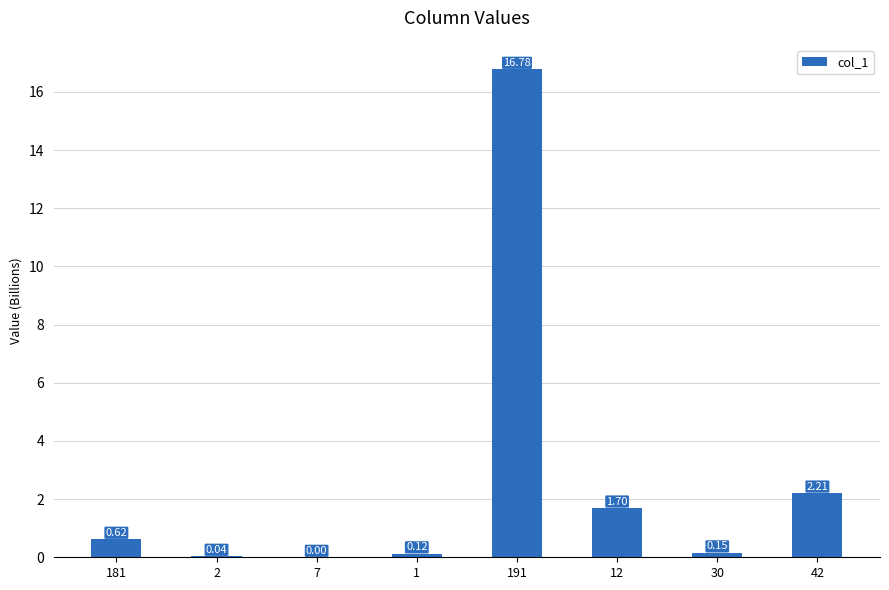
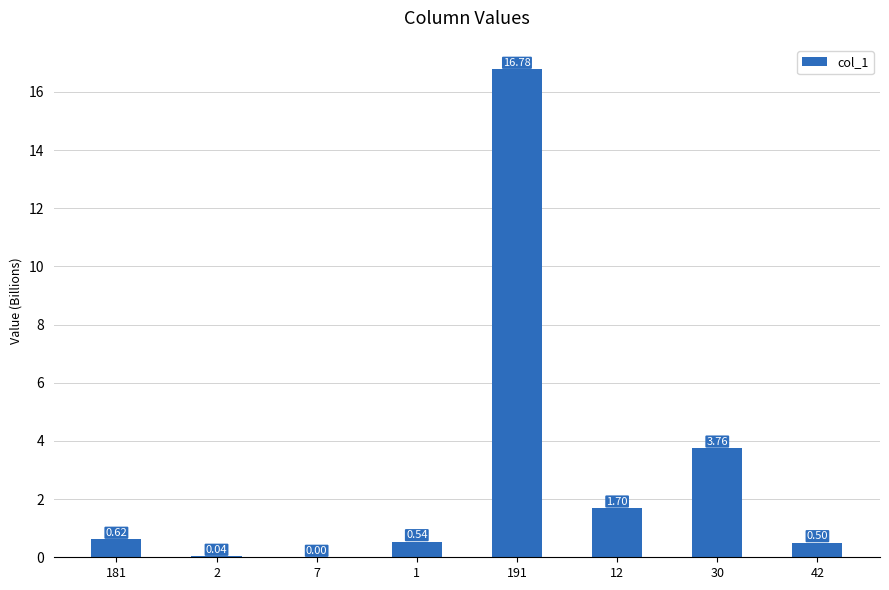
1: 0.12 -> 0.54
30: 0.15 -> 3.76
42: 2.21 -> 0.50
